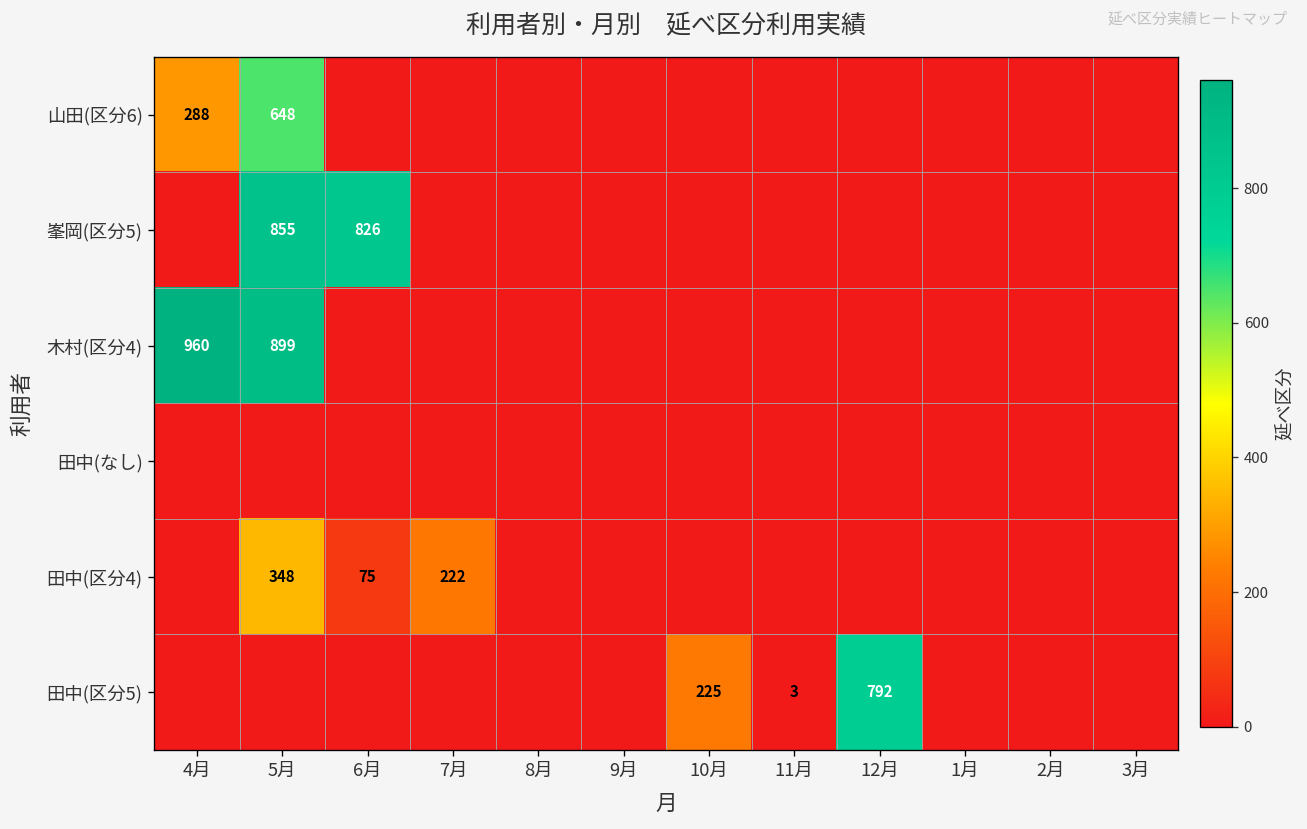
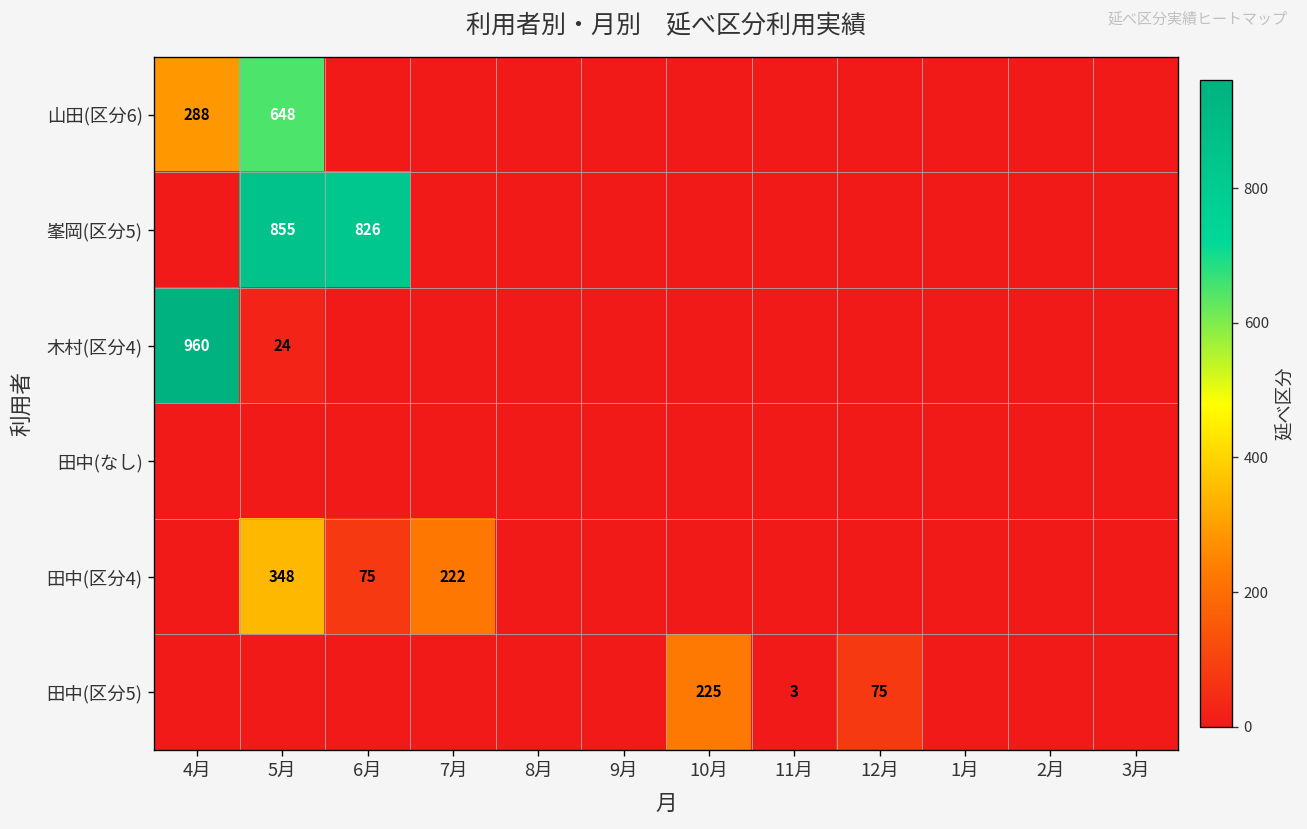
木村(区分4), 5月: 899 -> 24
田中(区分5), 12月: 792 -> 75
